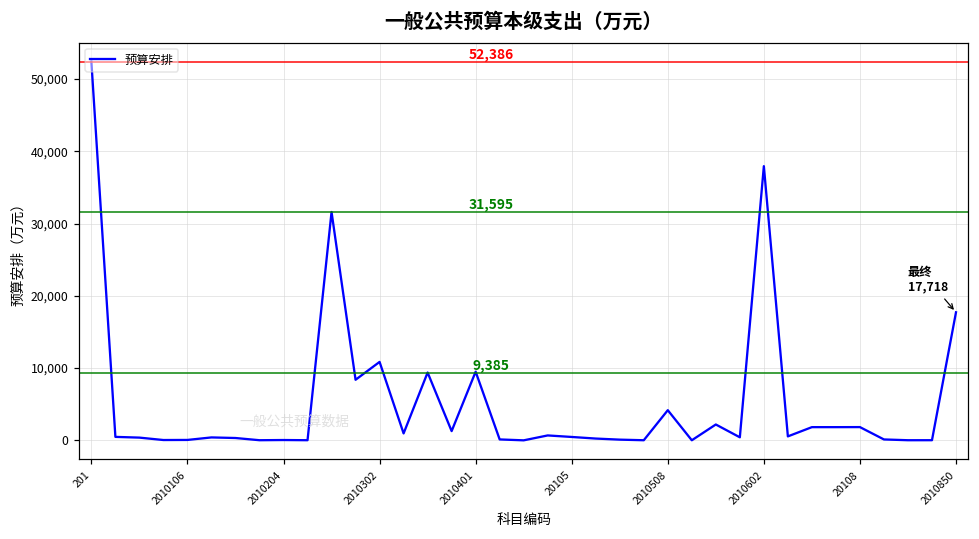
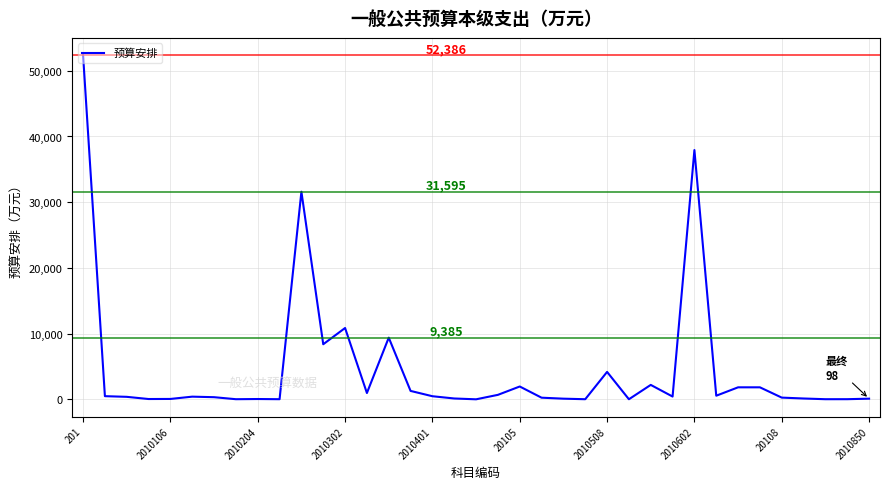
2010401: 9,000 -> 0
20105: 0 -> 2,000
20108: 2,000 -> 0
2010850: 17,718 -> 98
